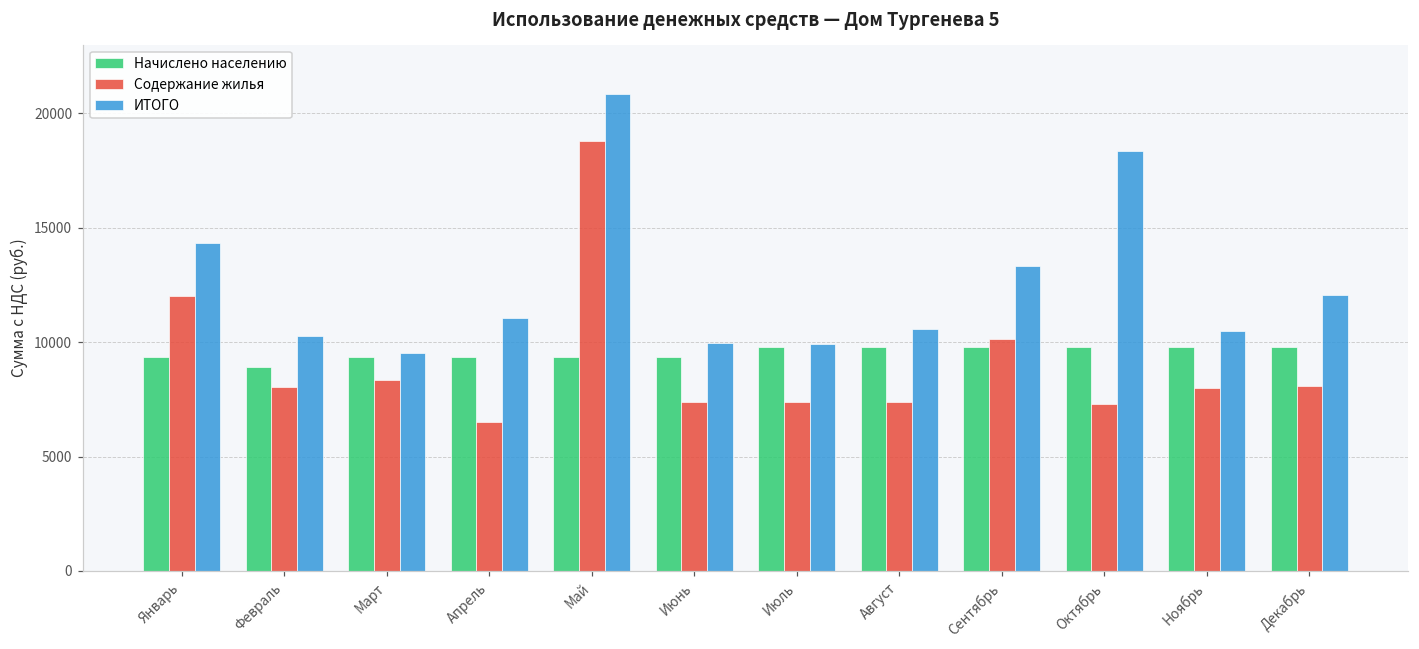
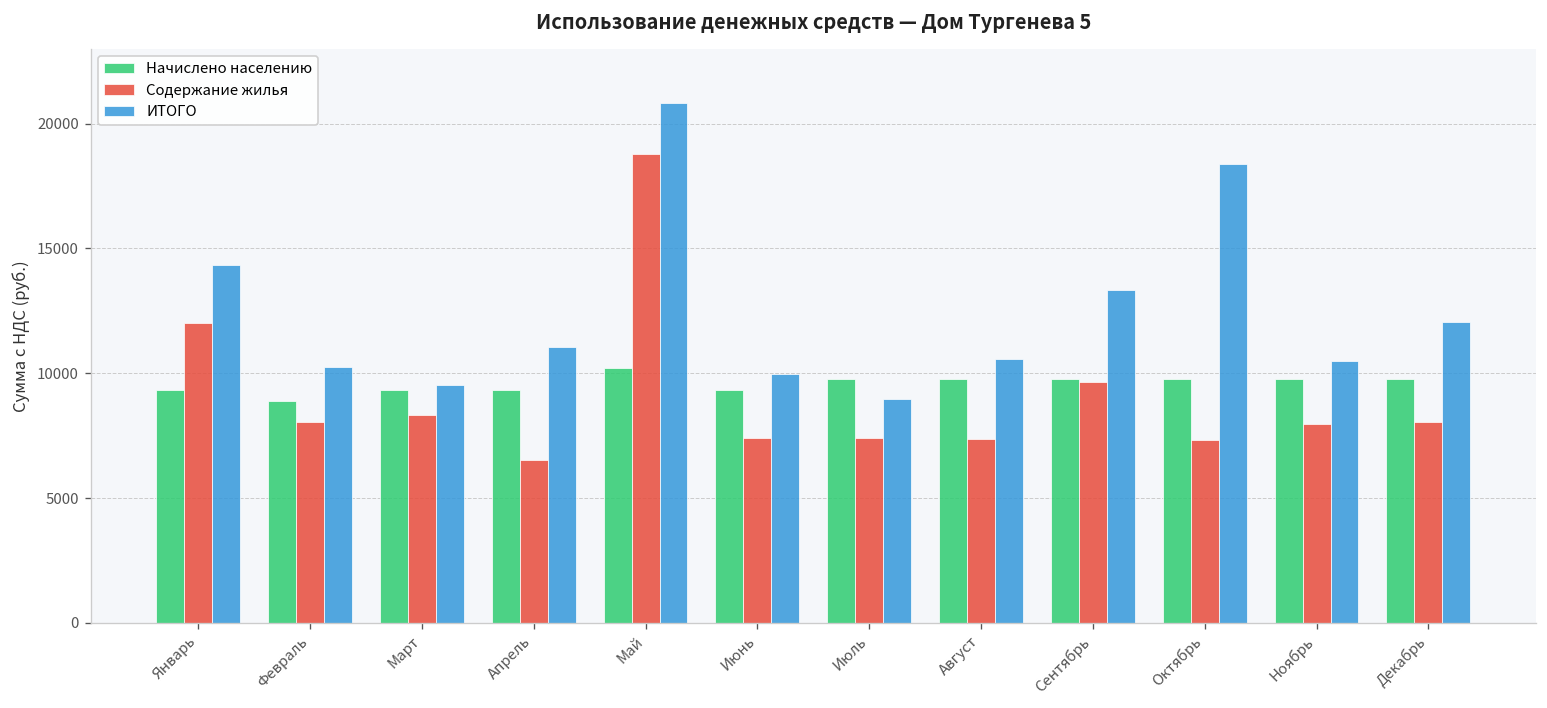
Начислено населению, Май: 9300 -> 10200
ИТОГО, Июль: 9900 -> 9000
Содержание жилья, Сентябрь: 10100 -> 9700
